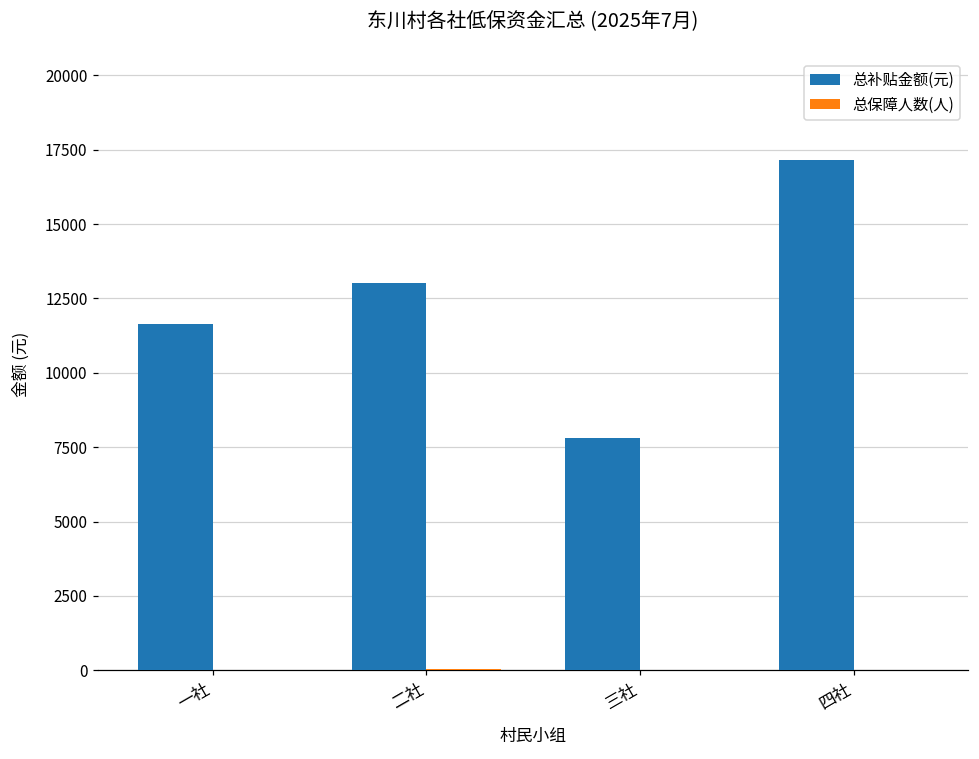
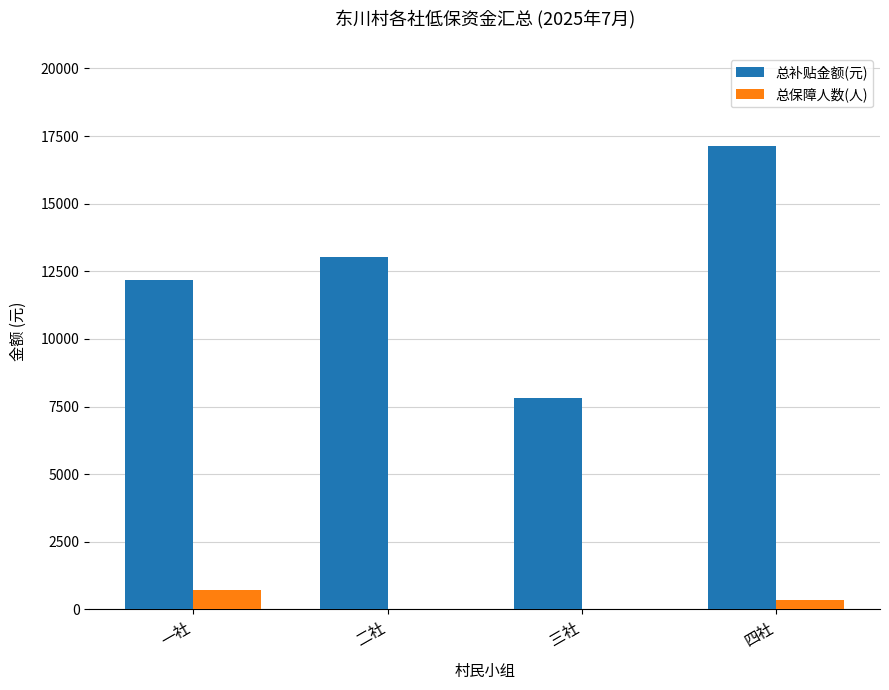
总补贴金额(元), 一社: 11700 -> 12200
总保障人数(人), 一社: 0 -> 700
总保障人数(人), 四社: 0 -> 300
